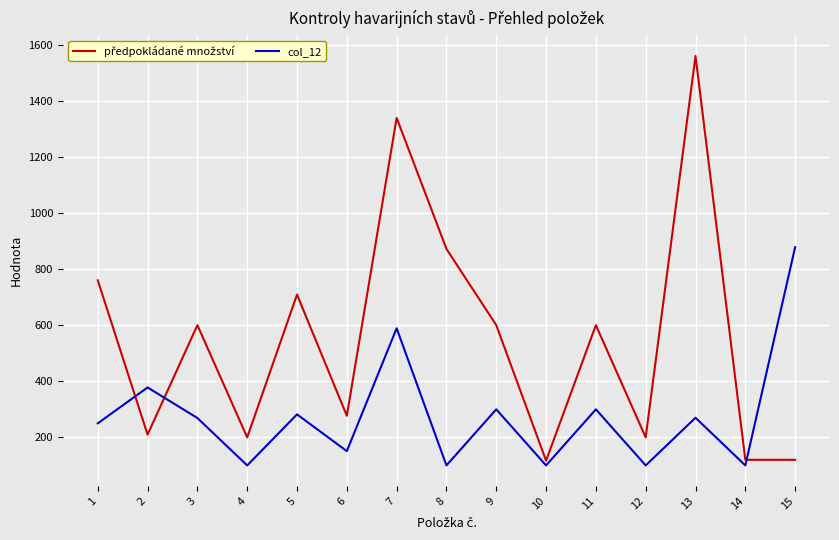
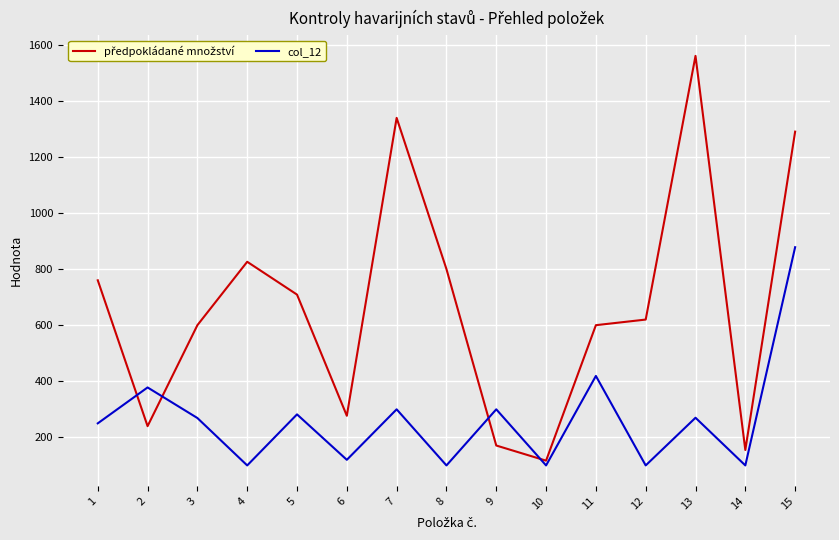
předpokládané množství, 2: 210 -> 240
předpokládané množství, 4: 200 -> 830
col_12, 6: 150 -> 120
col_12, 7: 590 -> 300
předpokládané množství, 8: 870 -> 800
předpokládané množství, 9: 600 -> 170
col_12, 11: 300 -> 420
předpokládané množství, 12: 200 -> 620
předpokládané množství, 14: 120 -> 160
předpokládané množství, 15: 120 -> 1290
